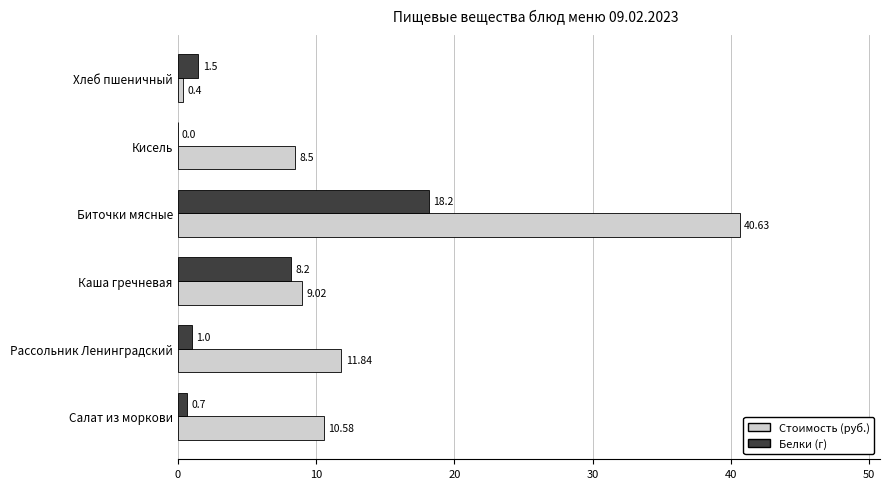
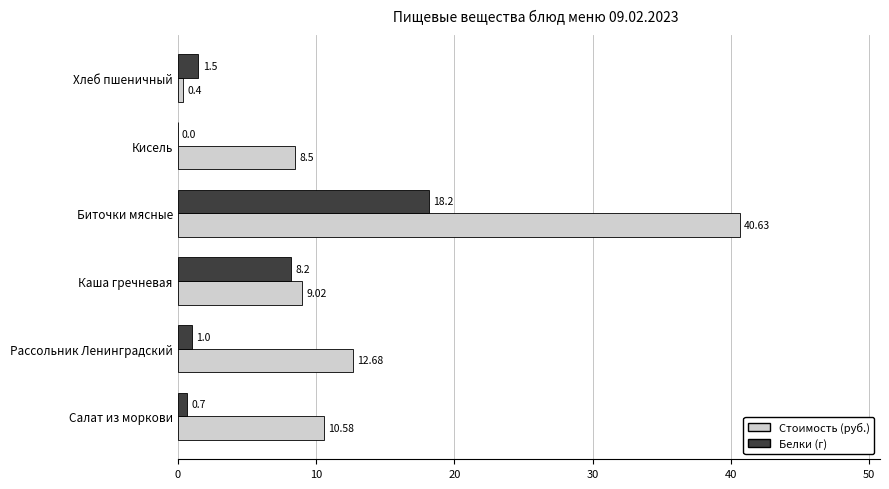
Стоимость (руб.), Рассольник Ленинградский: 11.84 -> 12.68
